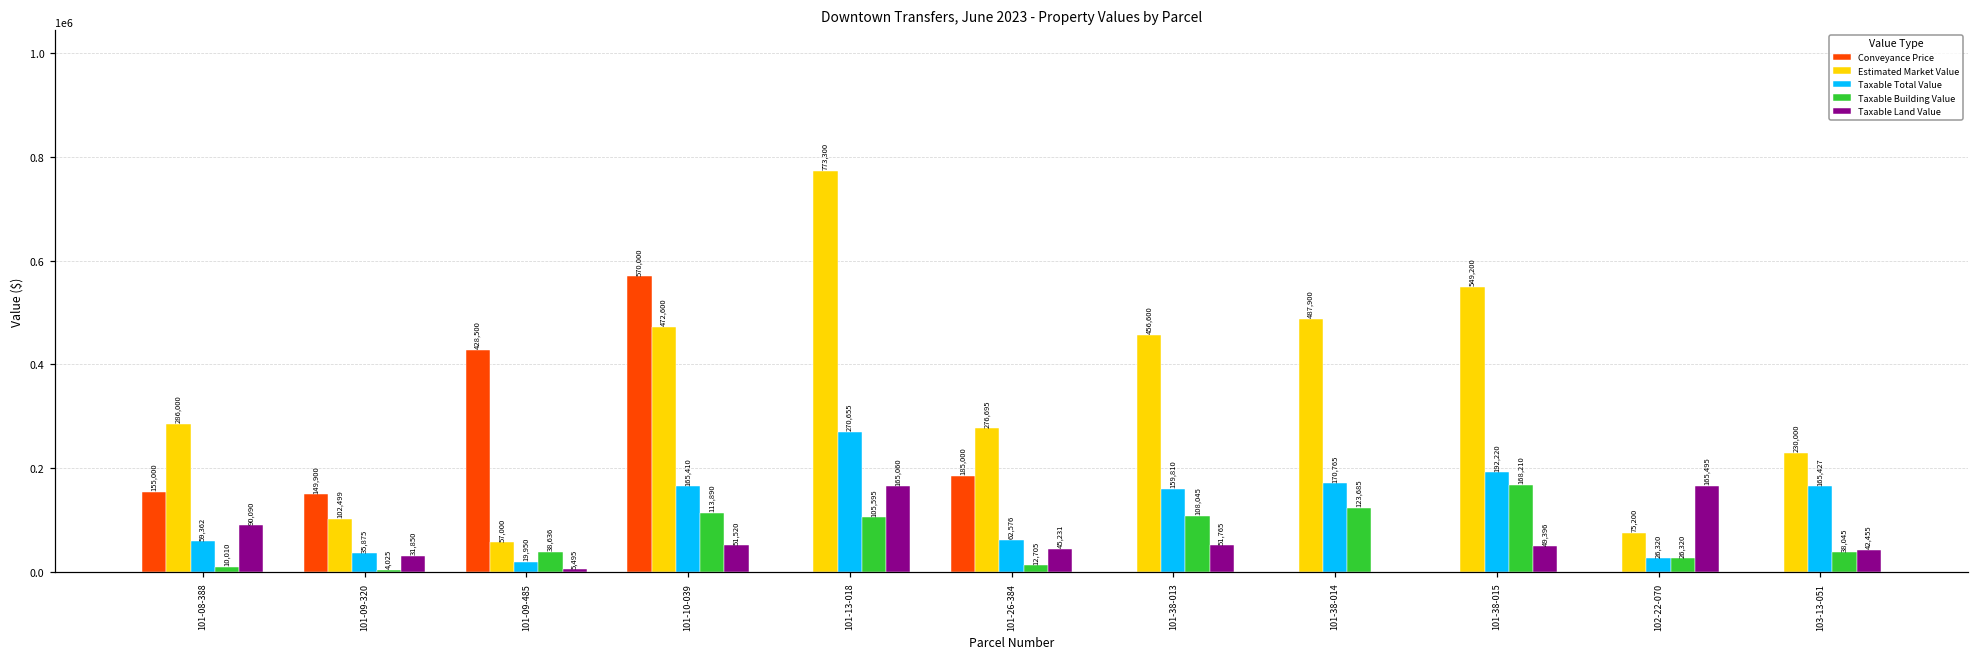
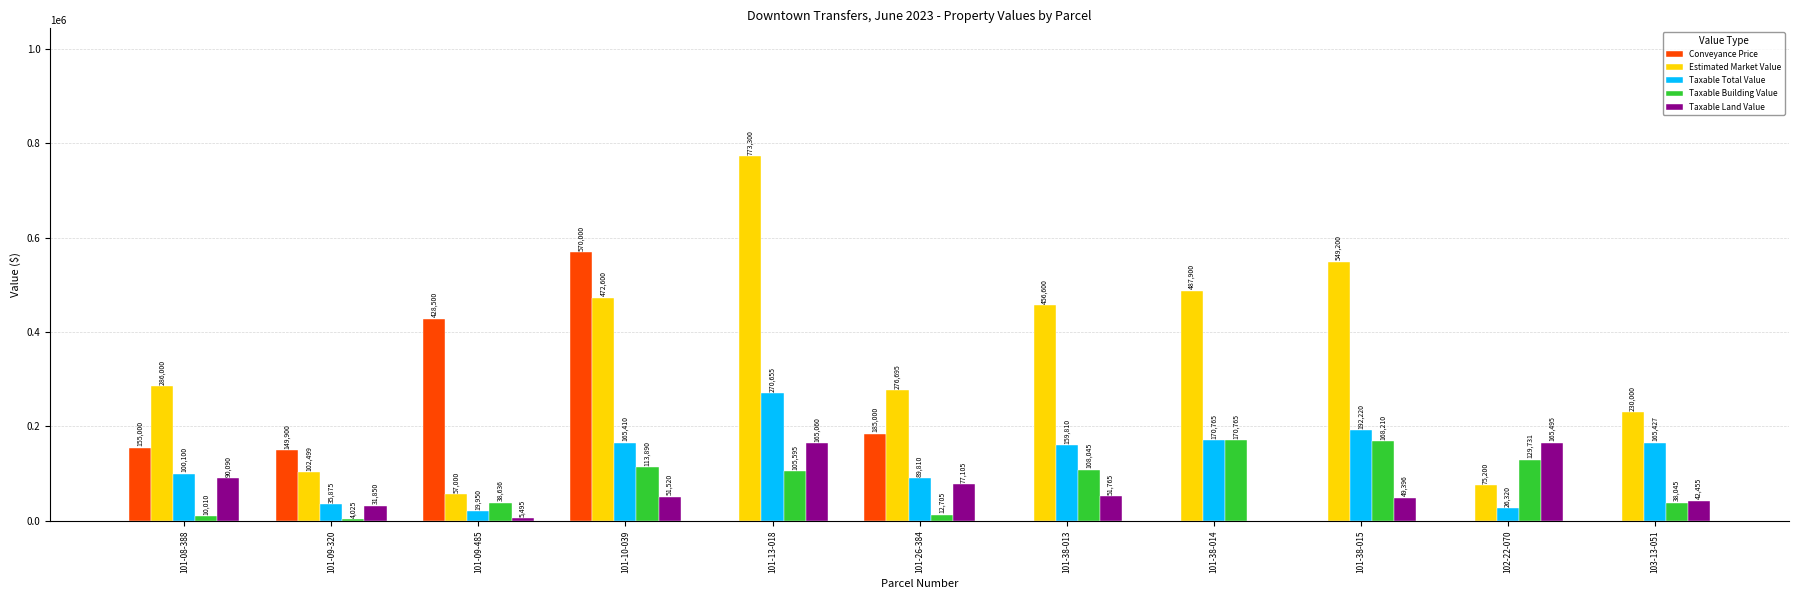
Taxable Total Value, 101-08-388: 59,362 -> 100,100
Taxable Total Value, 101-26-384: 62,576 -> 89,810
Taxable Land Value, 101-26-384: 45,231 -> 77,105
Taxable Building Value, 101-38-014: 123,685 -> 170,765
Taxable Building Value, 102-22-070: 26,320 -> 129,731
